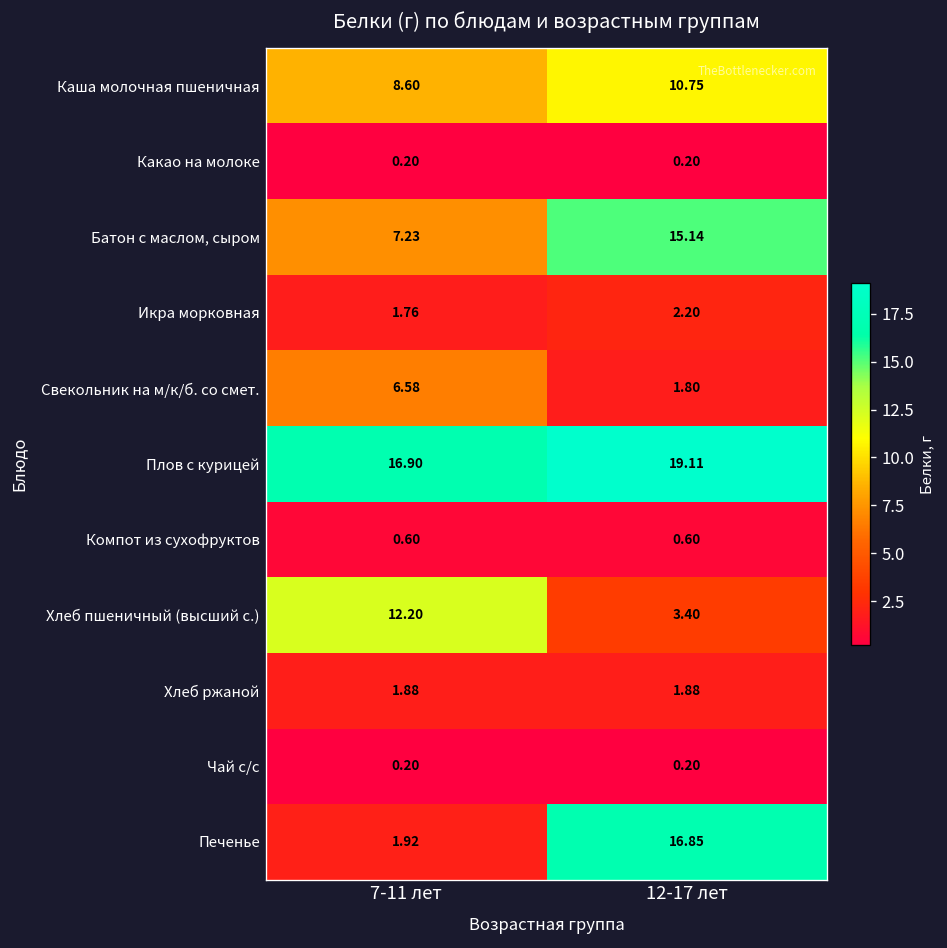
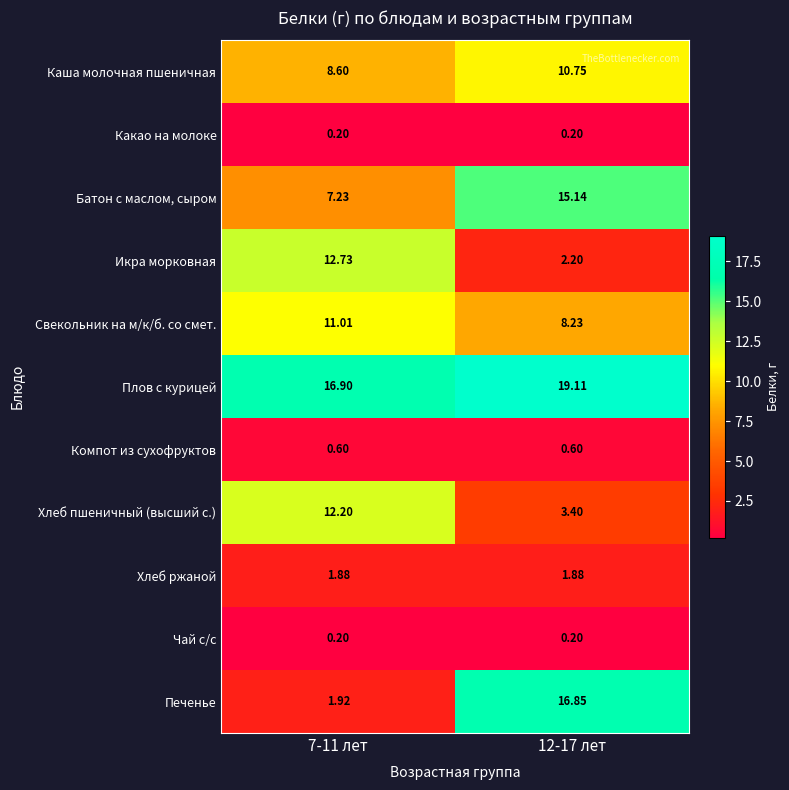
Икра морковная, 7-11 лет: 1.76 -> 12.73
Свекольник на м/к/б. со смет., 7-11 лет: 6.58 -> 11.01
Свекольник на м/к/б. со смет., 12-17 лет: 1.80 -> 8.23
